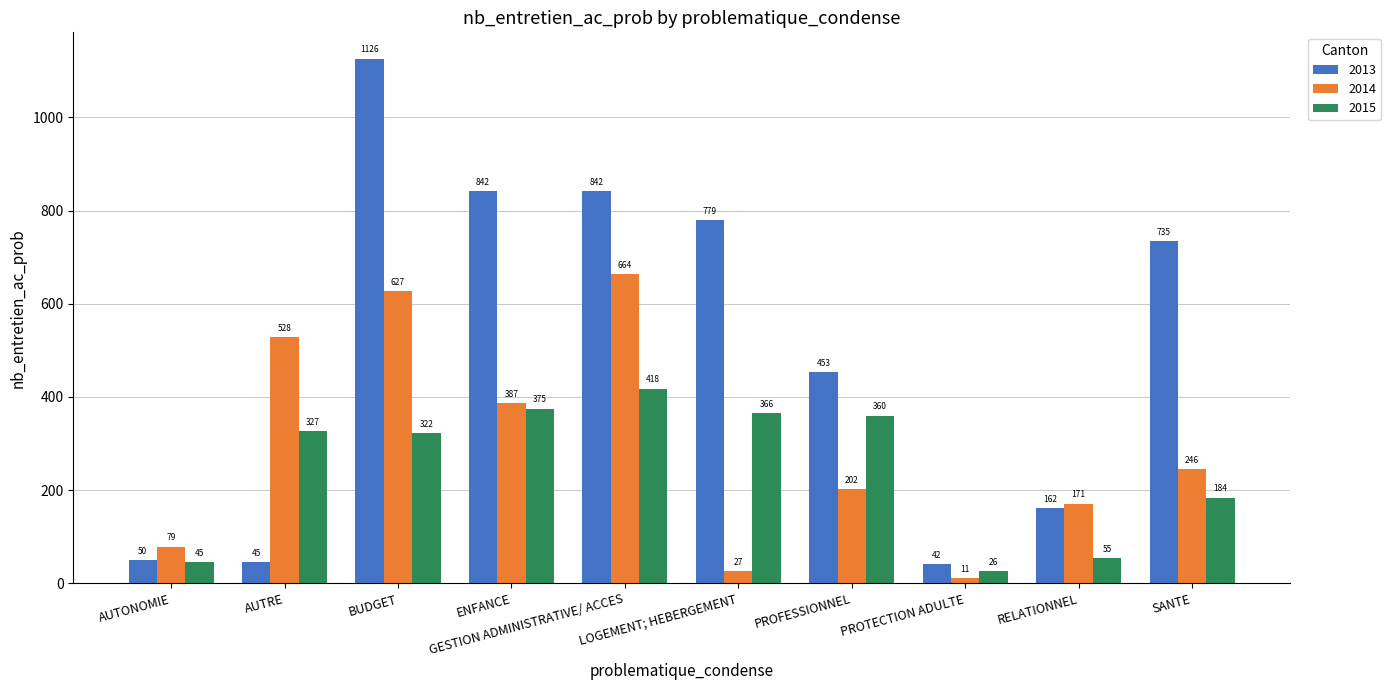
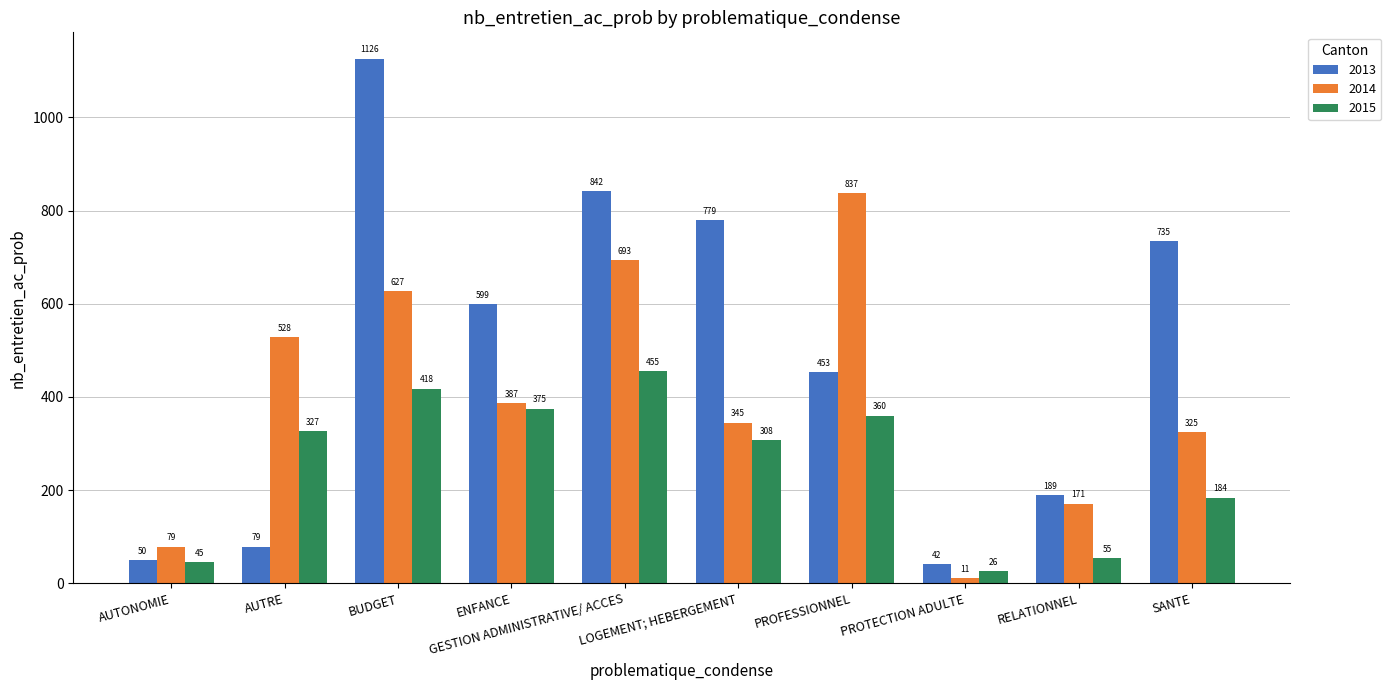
2013, AUTRE: 45 -> 79
2015, BUDGET: 322 -> 418
2013, ENFANCE: 842 -> 599
2014, GESTION ADMINISTRATIVE/ ACCES: 664 -> 693
2015, GESTION ADMINISTRATIVE/ ACCES: 418 -> 455
2014, LOGEMENT; HEBERGEMENT: 27 -> 345
2015, LOGEMENT; HEBERGEMENT: 366 -> 308
2014, PROFESSIONNEL: 202 -> 837
2013, RELATIONNEL: 162 -> 189
2014, SANTE: 246 -> 325
